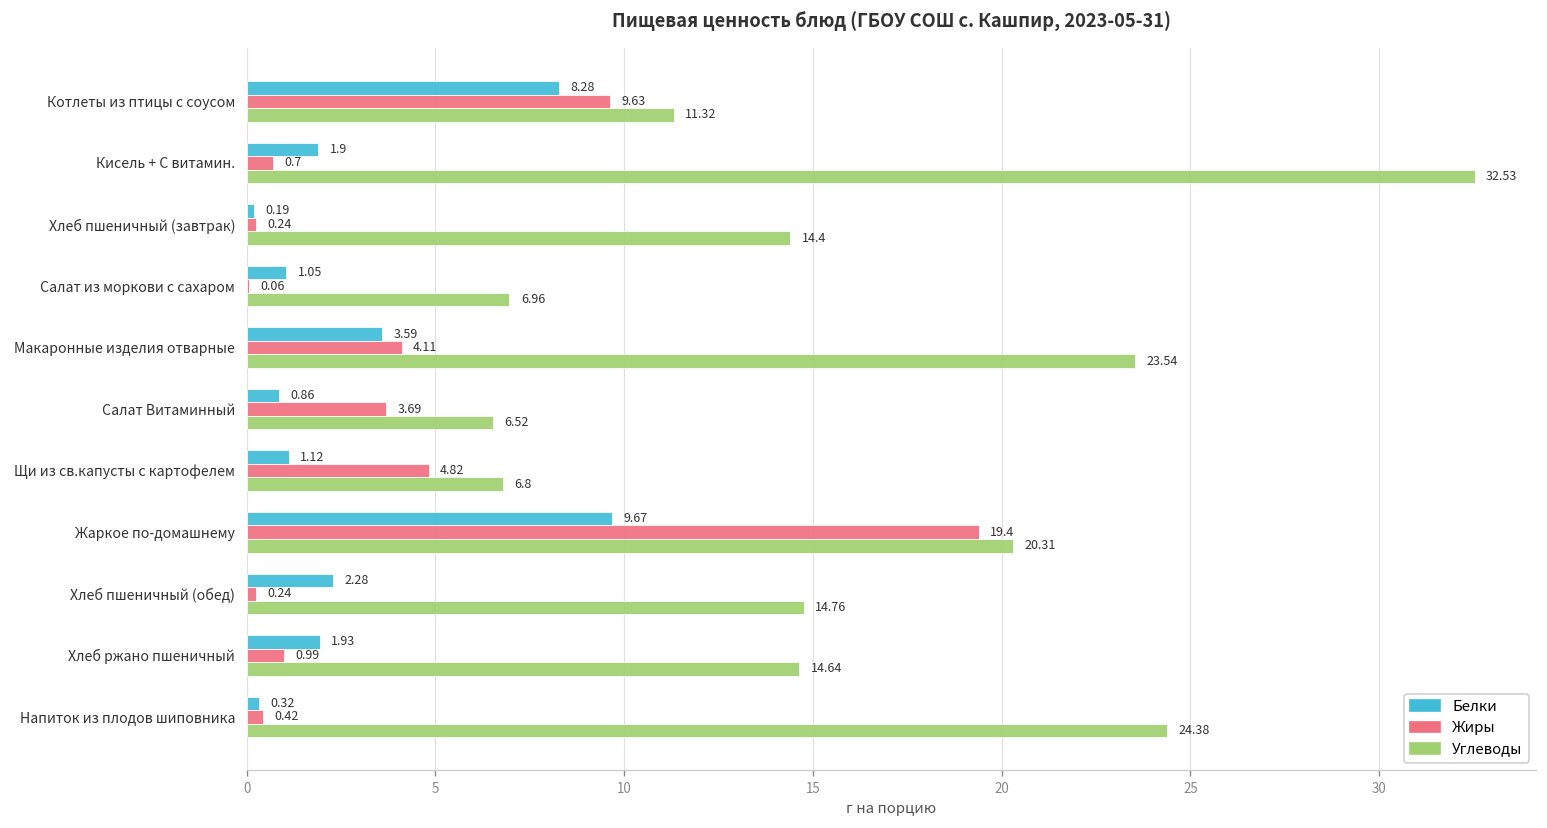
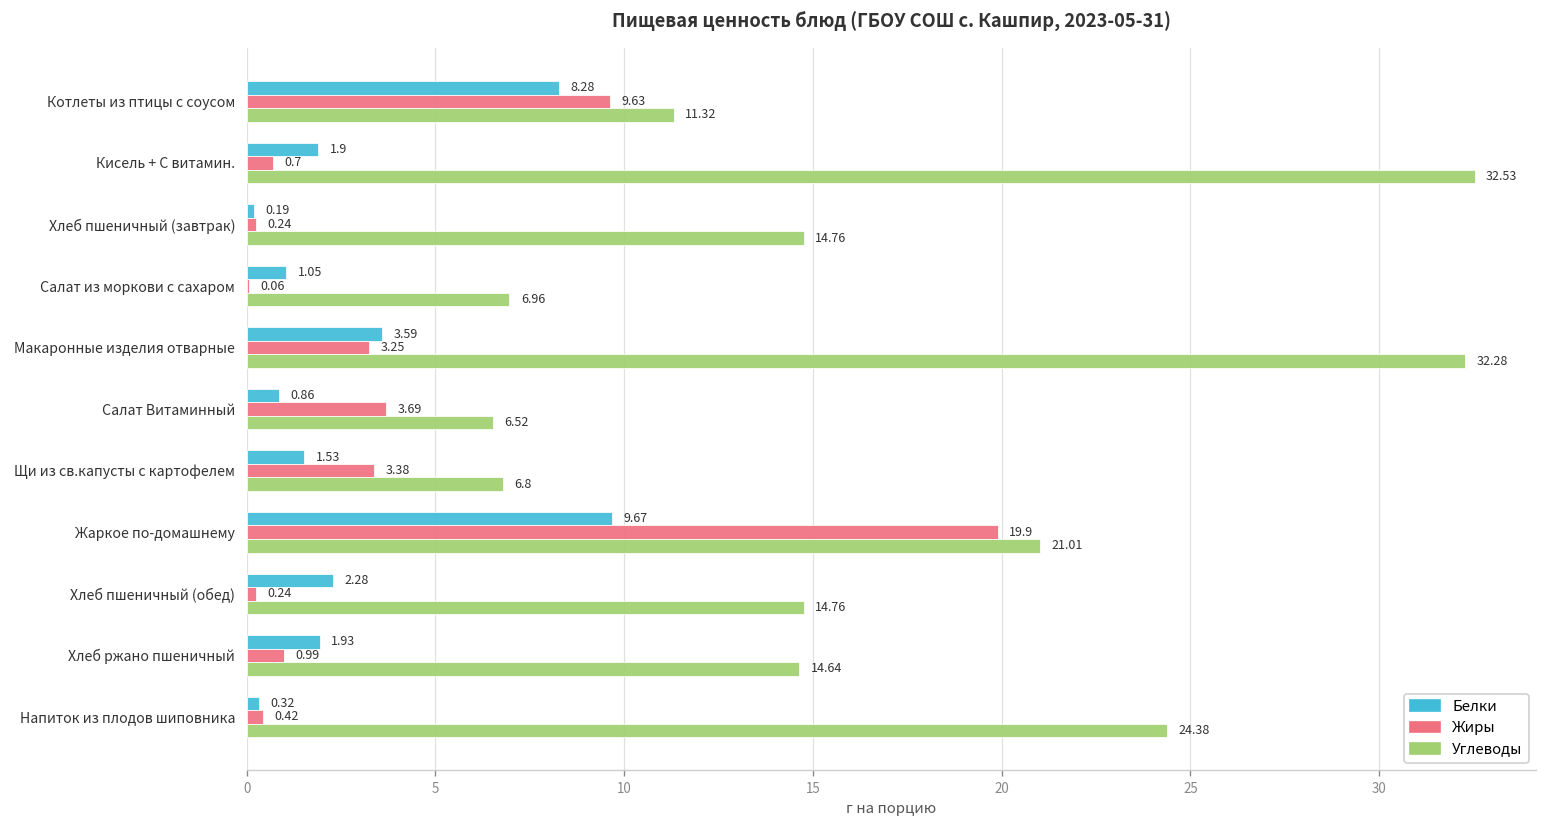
Углеводы, Хлеб пшеничный (завтрак): 14.4 -> 14.76
Жиры, Макаронные изделия отварные: 4.11 -> 3.25
Углеводы, Макаронные изделия отварные: 23.54 -> 32.28
Белки, Щи из св.капусты с картофелем: 1.12 -> 1.53
Жиры, Щи из св.капусты с картофелем: 4.82 -> 3.38
Жиры, Жаркое по-домашнему: 19.4 -> 19.9
Углеводы, Жаркое по-домашнему: 20.31 -> 21.01
